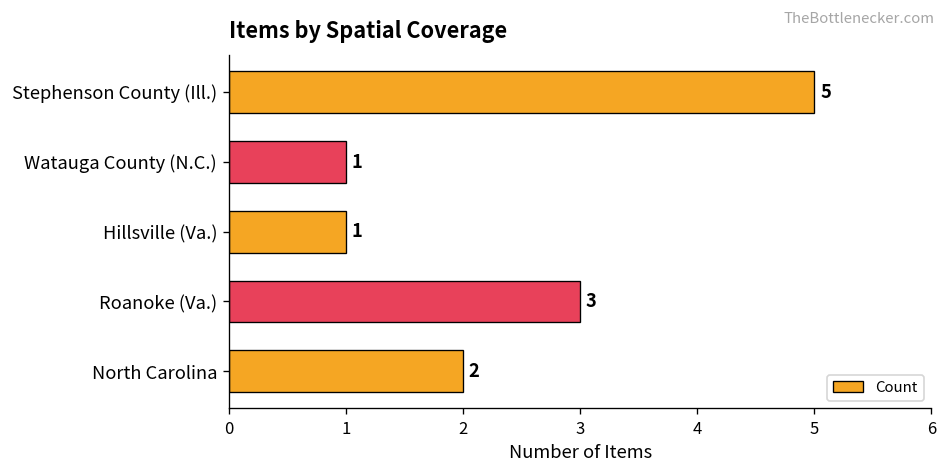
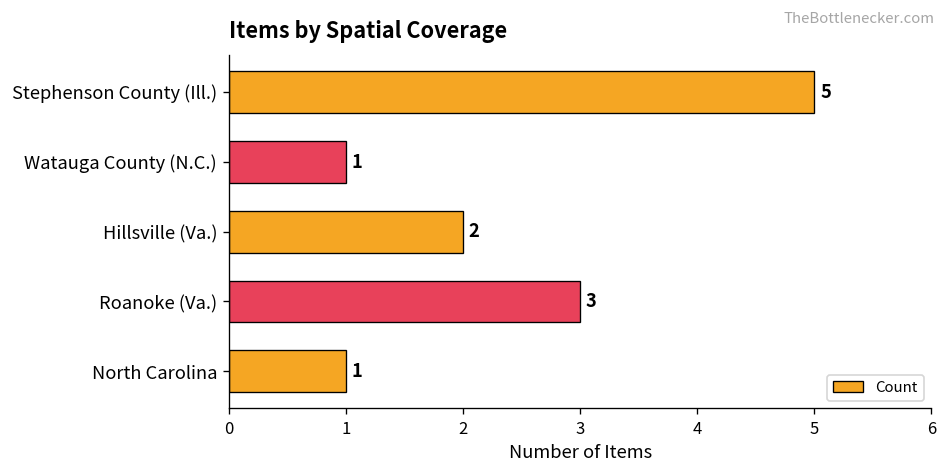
Hillsville (Va.): 1 -> 2
North Carolina: 2 -> 1
